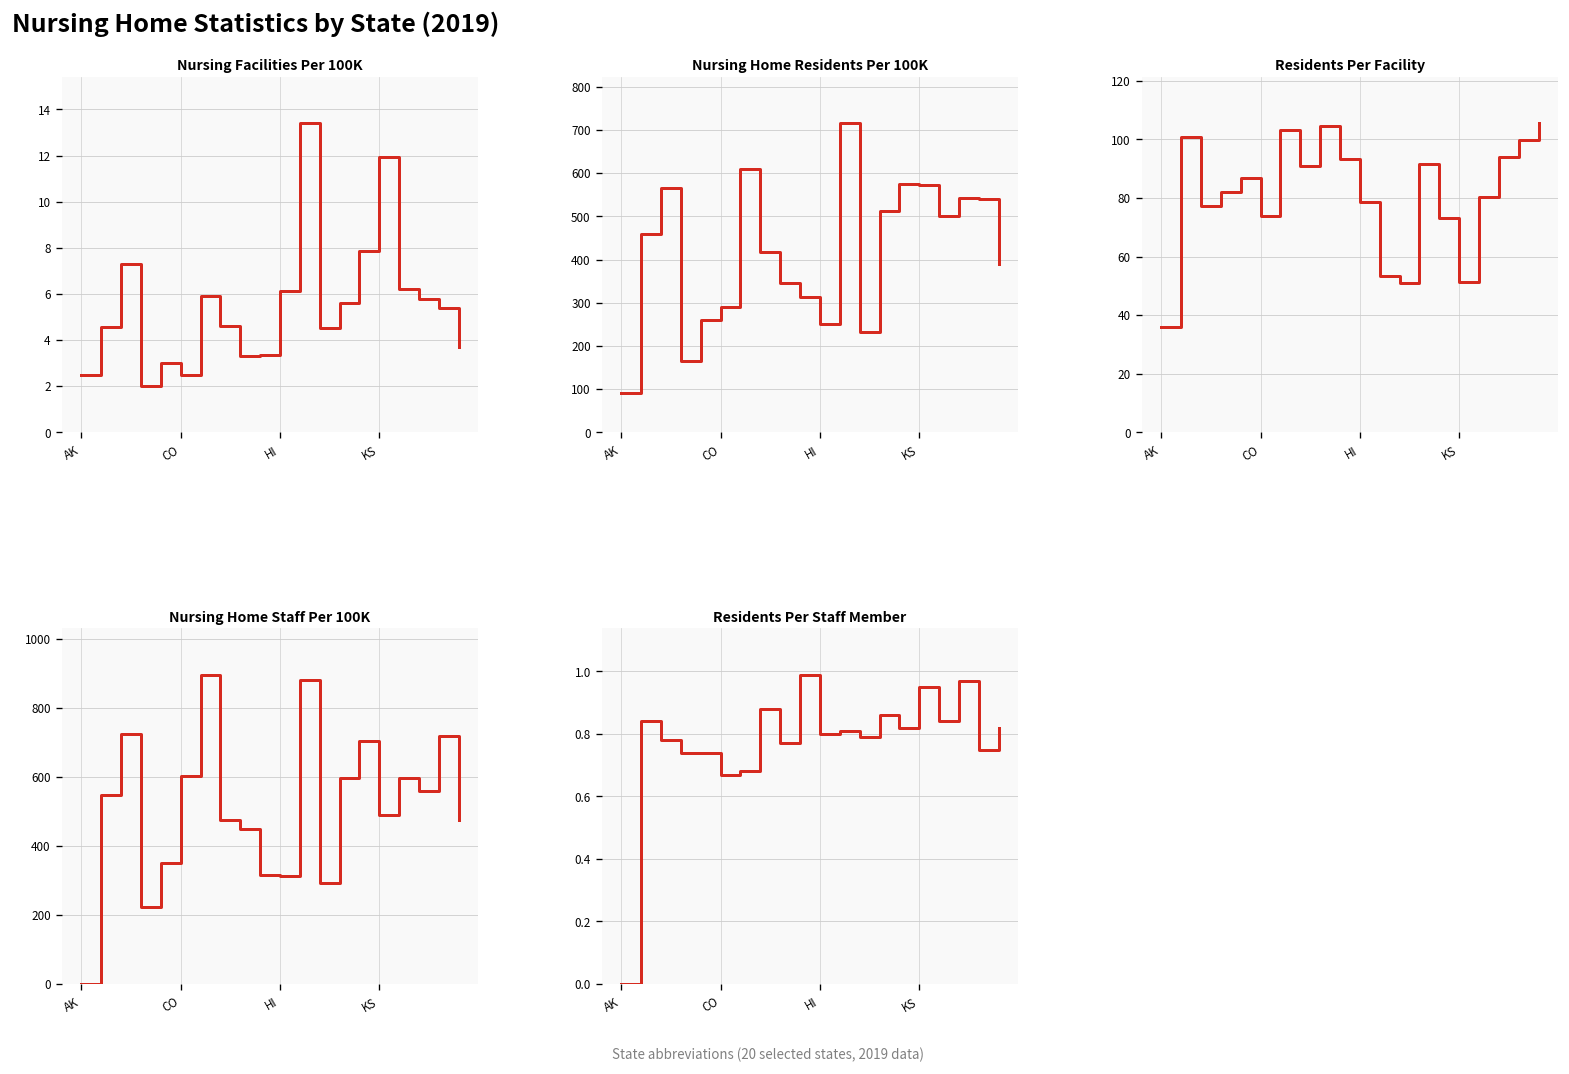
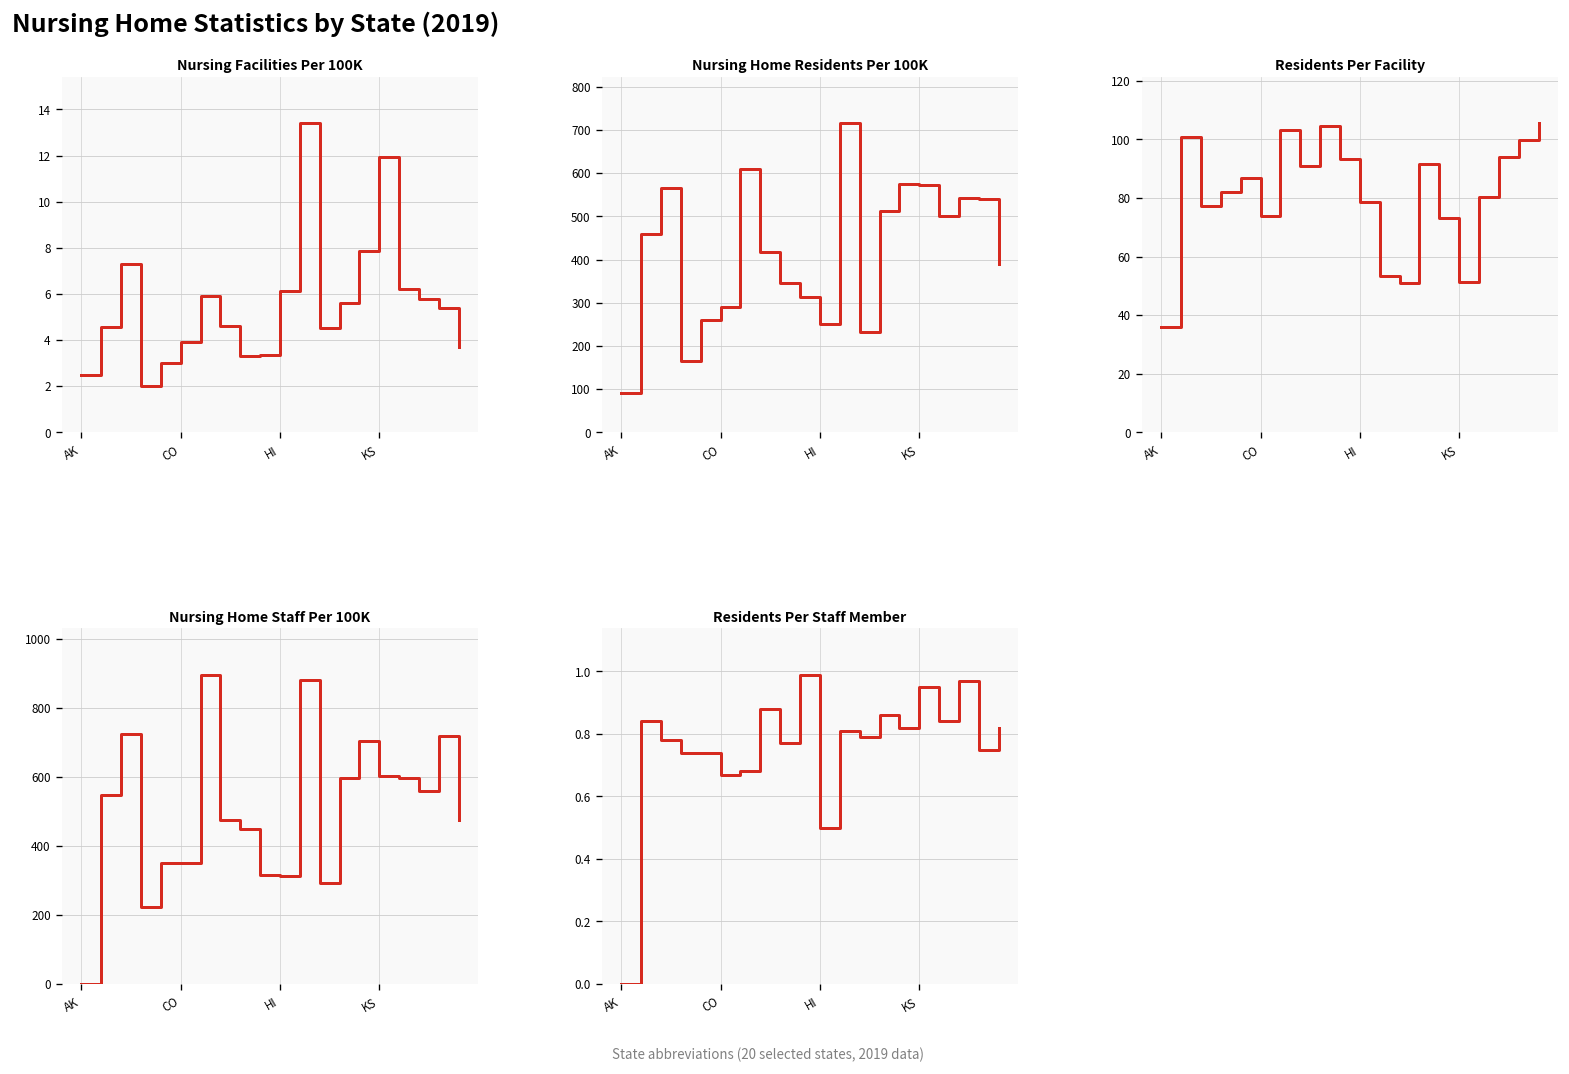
Nursing Facilities Per 100K, CO: 2.5 -> 3.9
Nursing Home Staff Per 100K, CO: 600 -> 350
Nursing Home Staff Per 100K, KS: 490 -> 600
Residents Per Staff Member, HI: 0.8 -> 0.5
